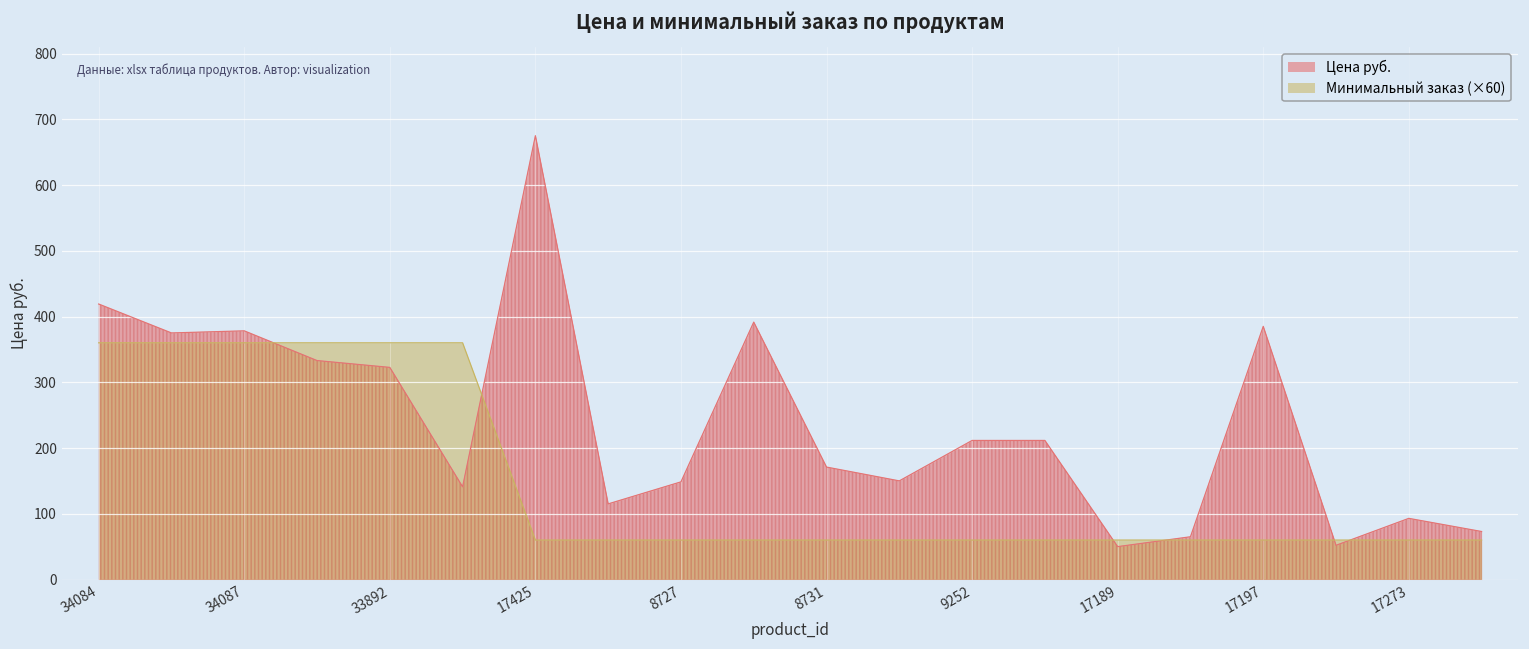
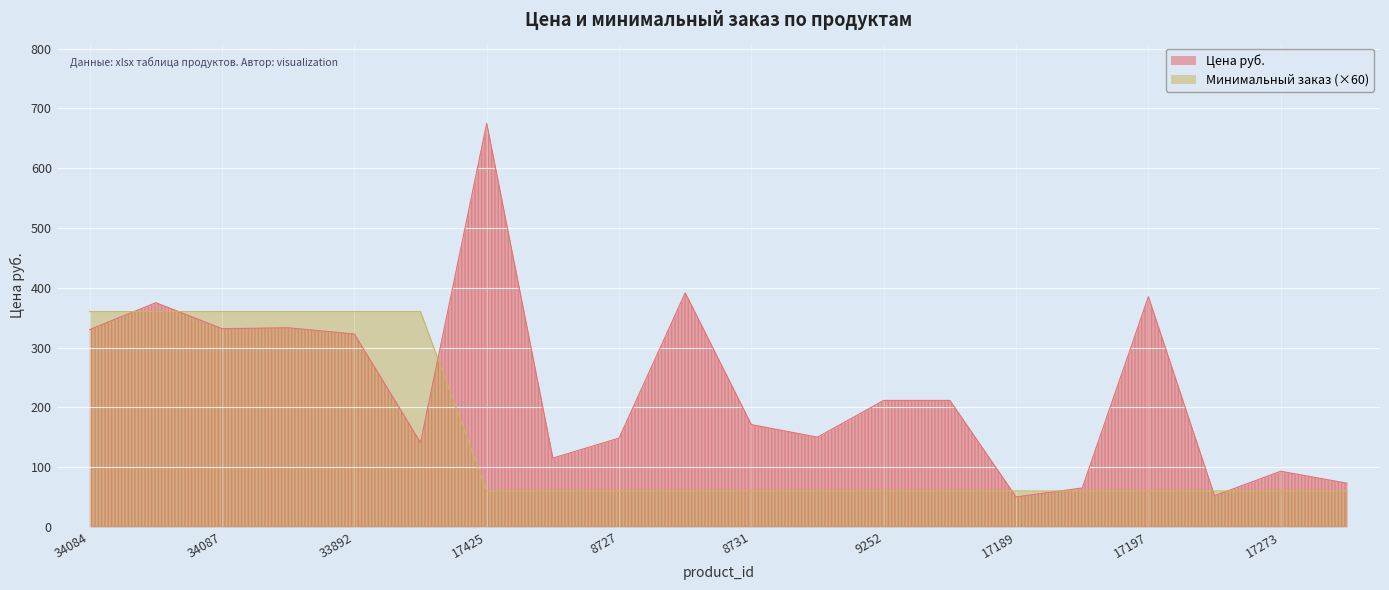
Цена руб., 34084: 420 -> 330
Цена руб., 34087: 380 -> 330
